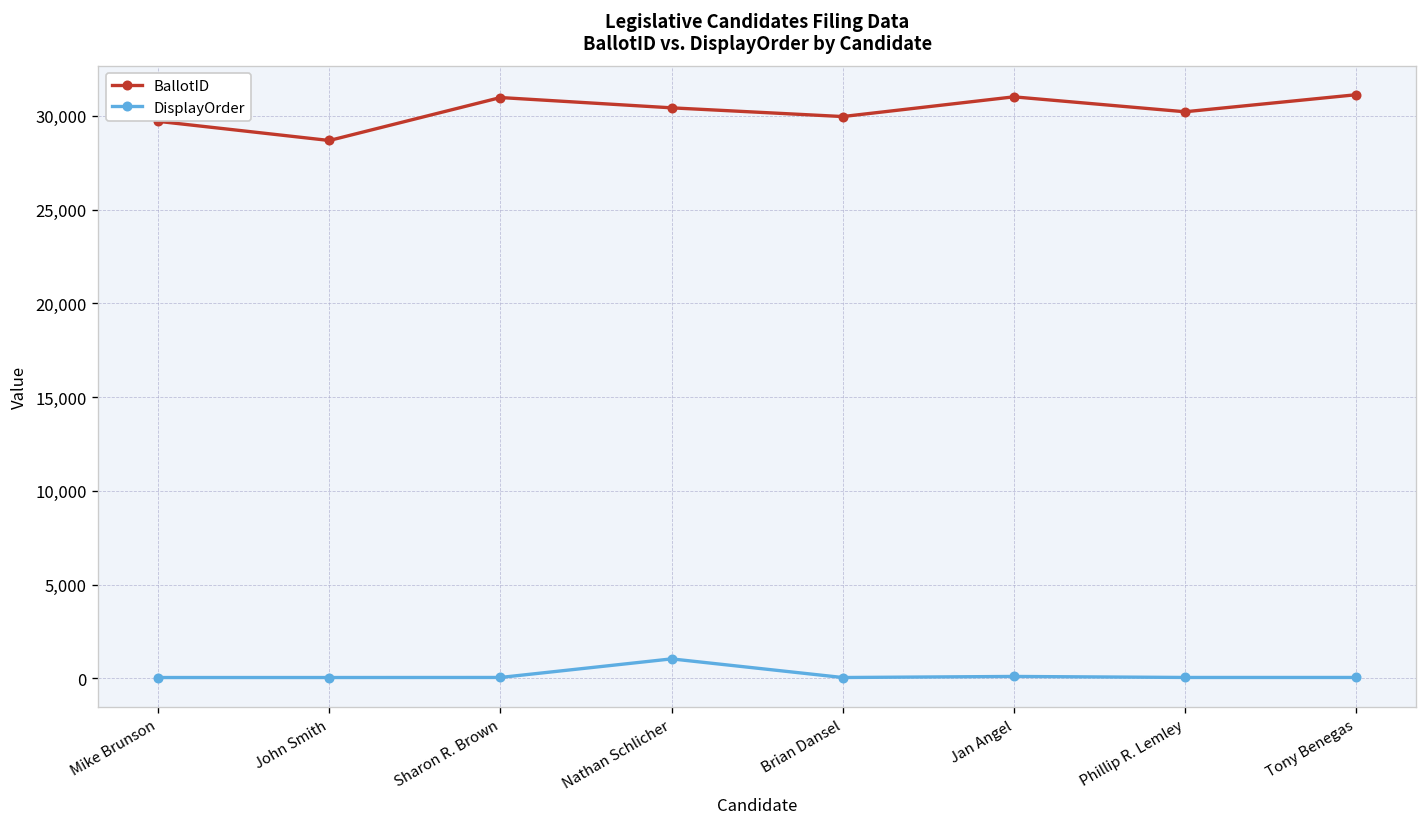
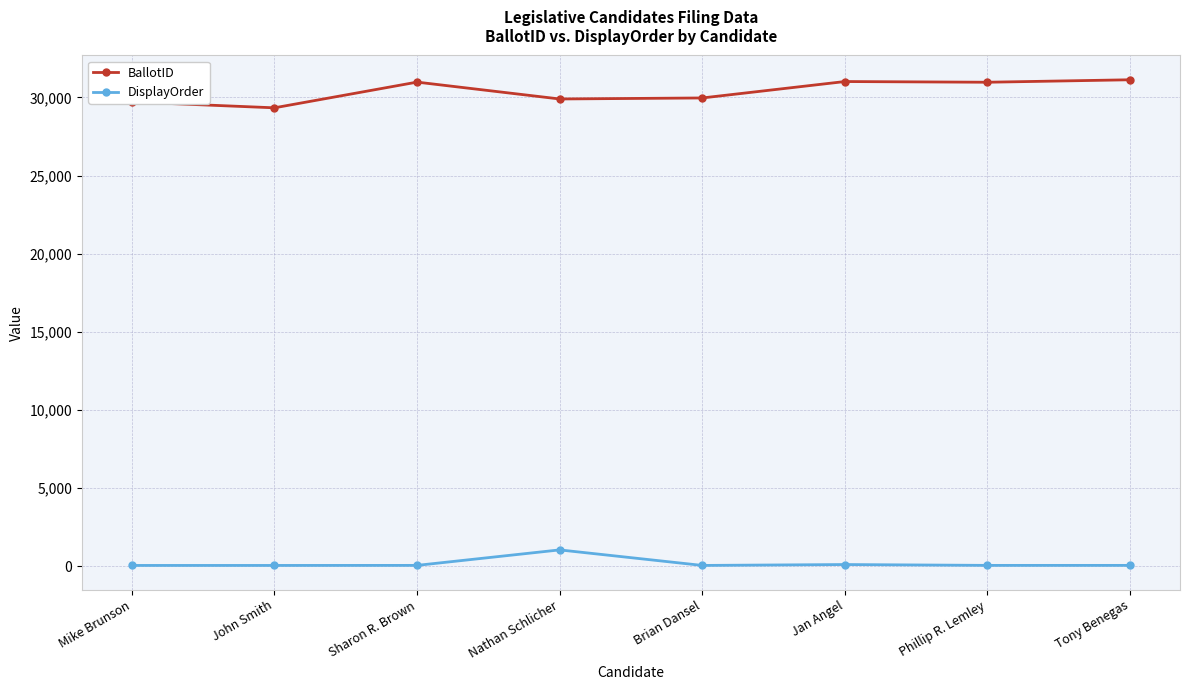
BallotID, John Smith: 28,700 -> 29,300
BallotID, Nathan Schlicher: 30,400 -> 29,900
BallotID, Phillip R. Lemley: 30,200 -> 31,000
